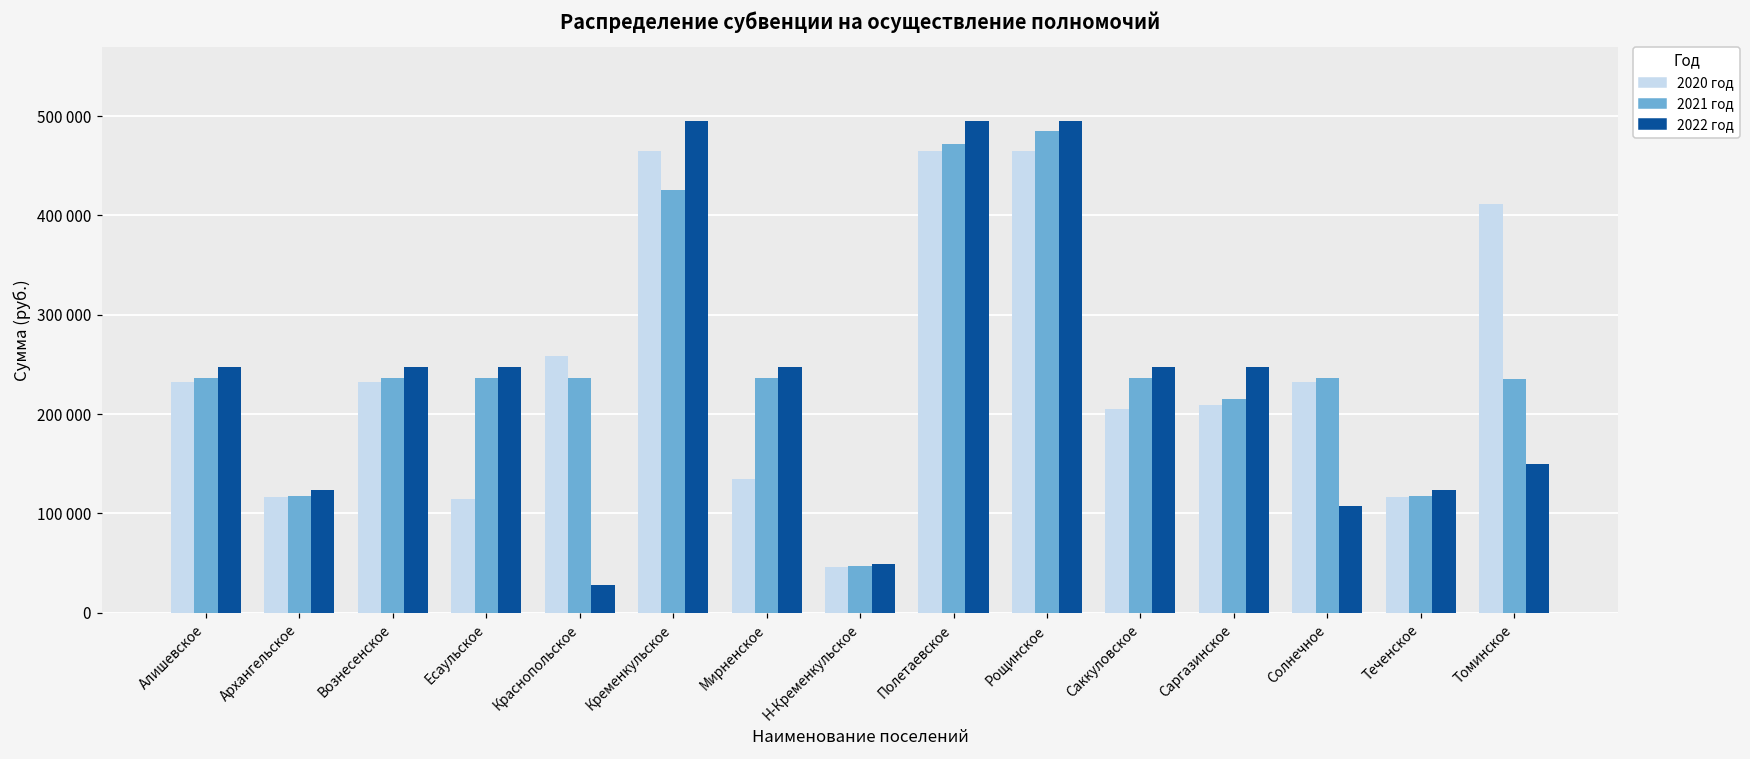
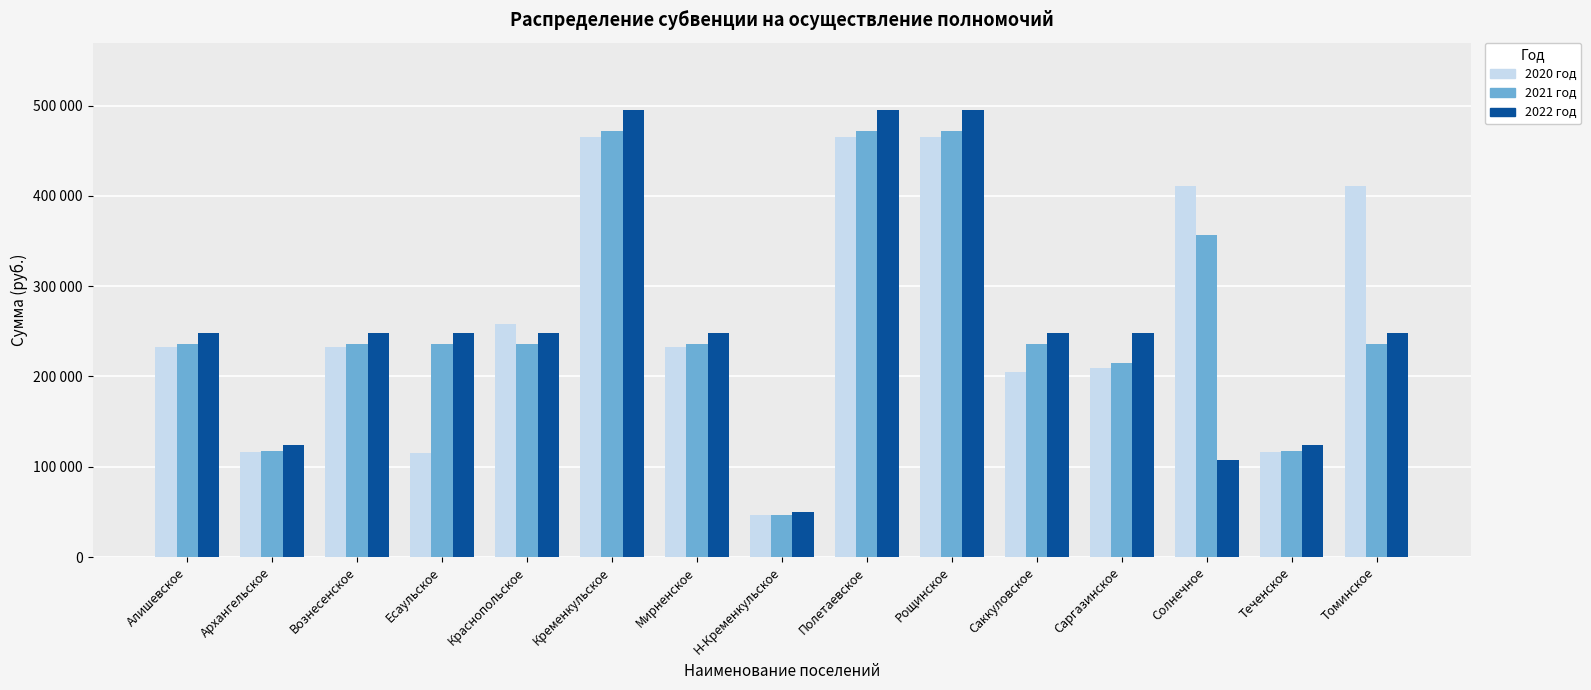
2022 год, Краснопольское: 30000 -> 250000
2021 год, Кременкульское: 430000 -> 470000
2020 год, Мирненское: 130000 -> 230000
2021 год, Рощинское: 490000 -> 470000
2020 год, Солнечное: 230000 -> 410000
2021 год, Солнечное: 240000 -> 360000
2022 год, Томинское: 150000 -> 250000
